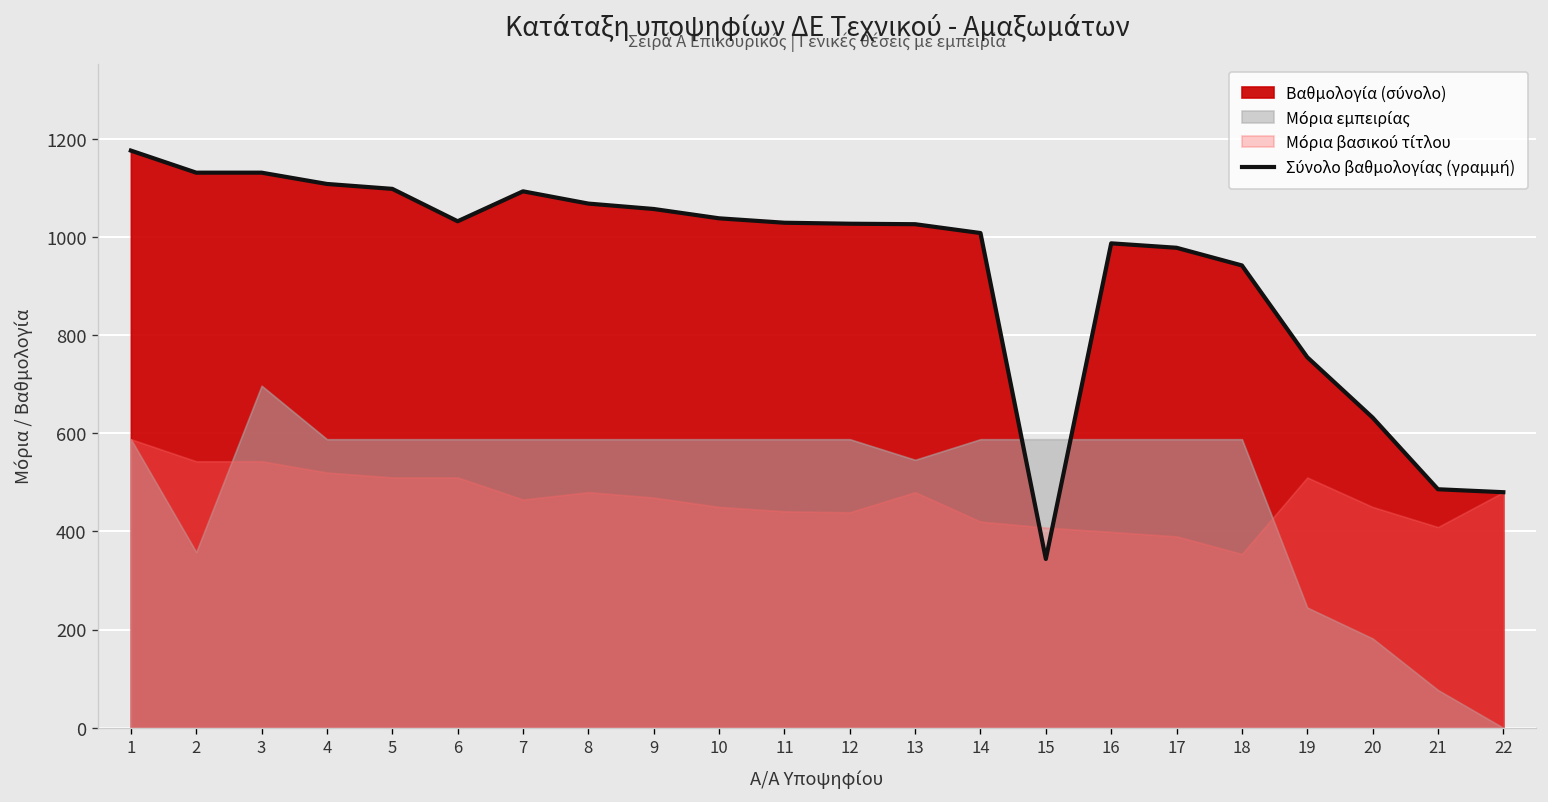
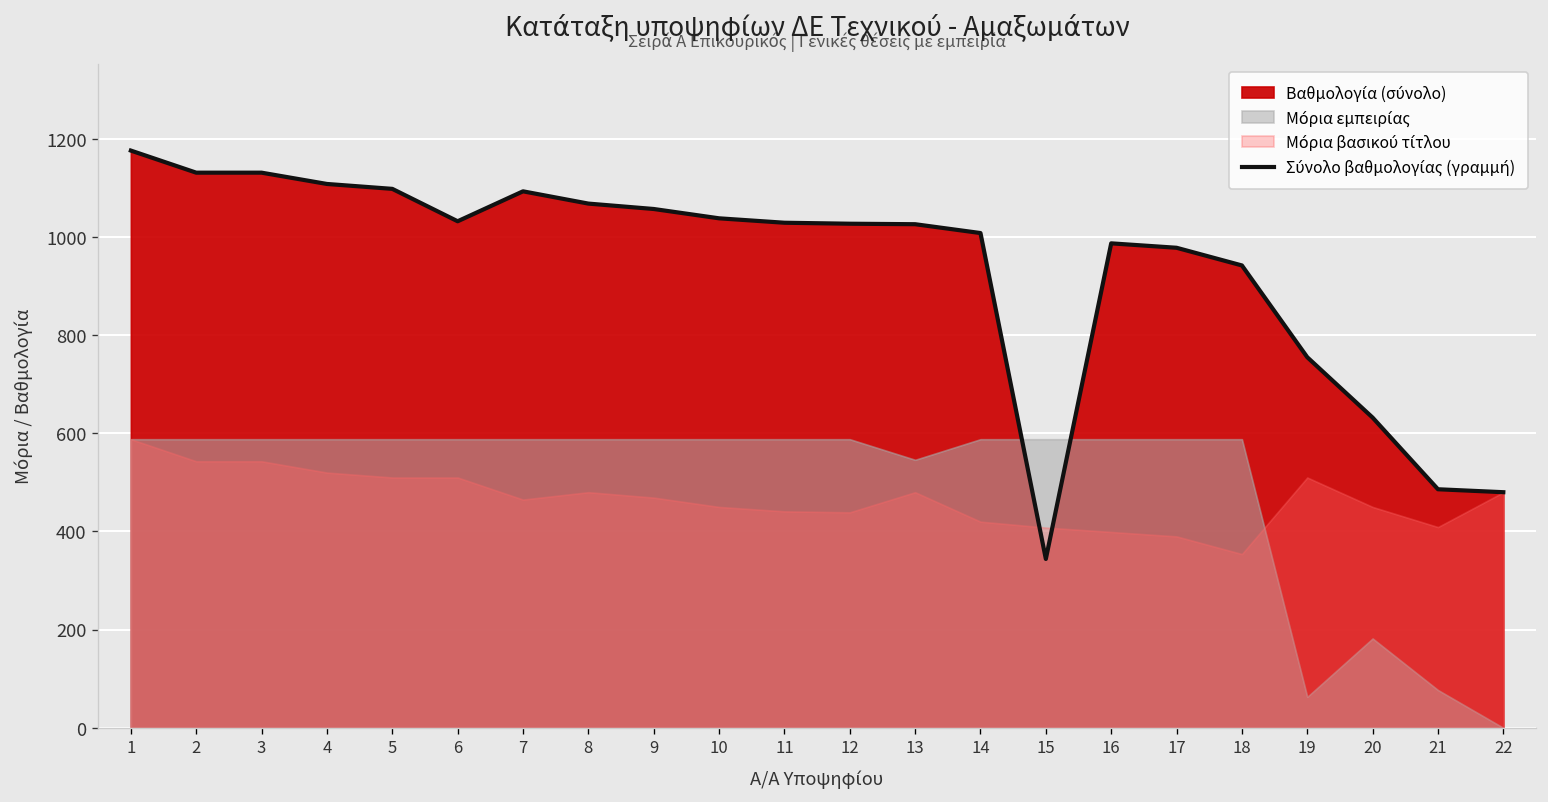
Μόρια εμπειρίας, 2: 360 -> 590
Μόρια εμπειρίας, 3: 700 -> 590
Μόρια εμπειρίας, 19: 250 -> 60
